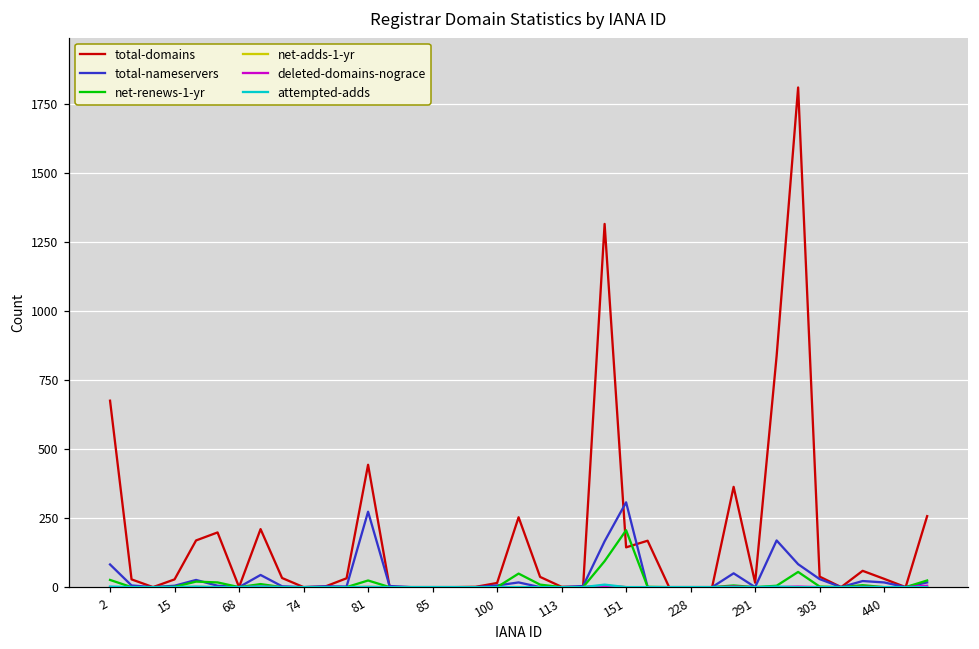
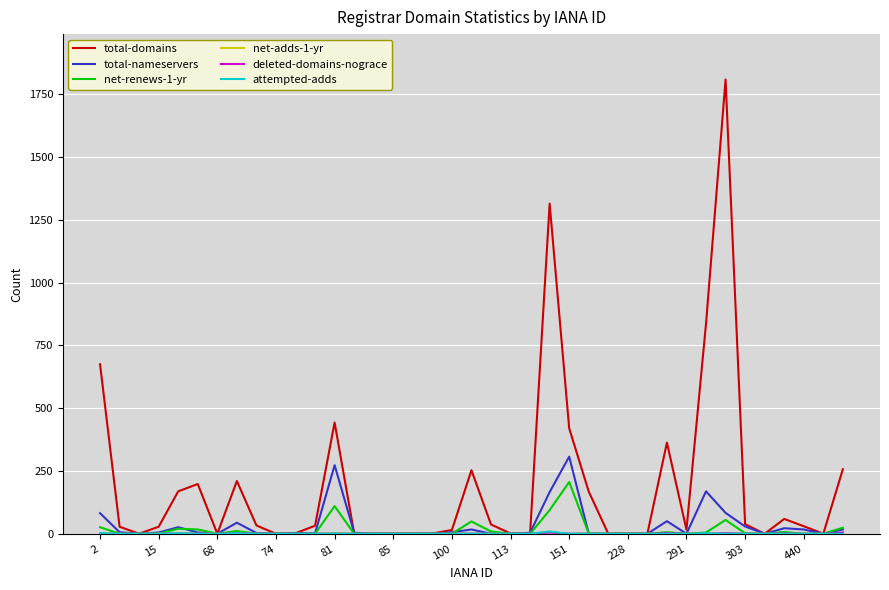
net-renews-1-yr, 81: 20 -> 110
total-domains, 151: 140 -> 420
